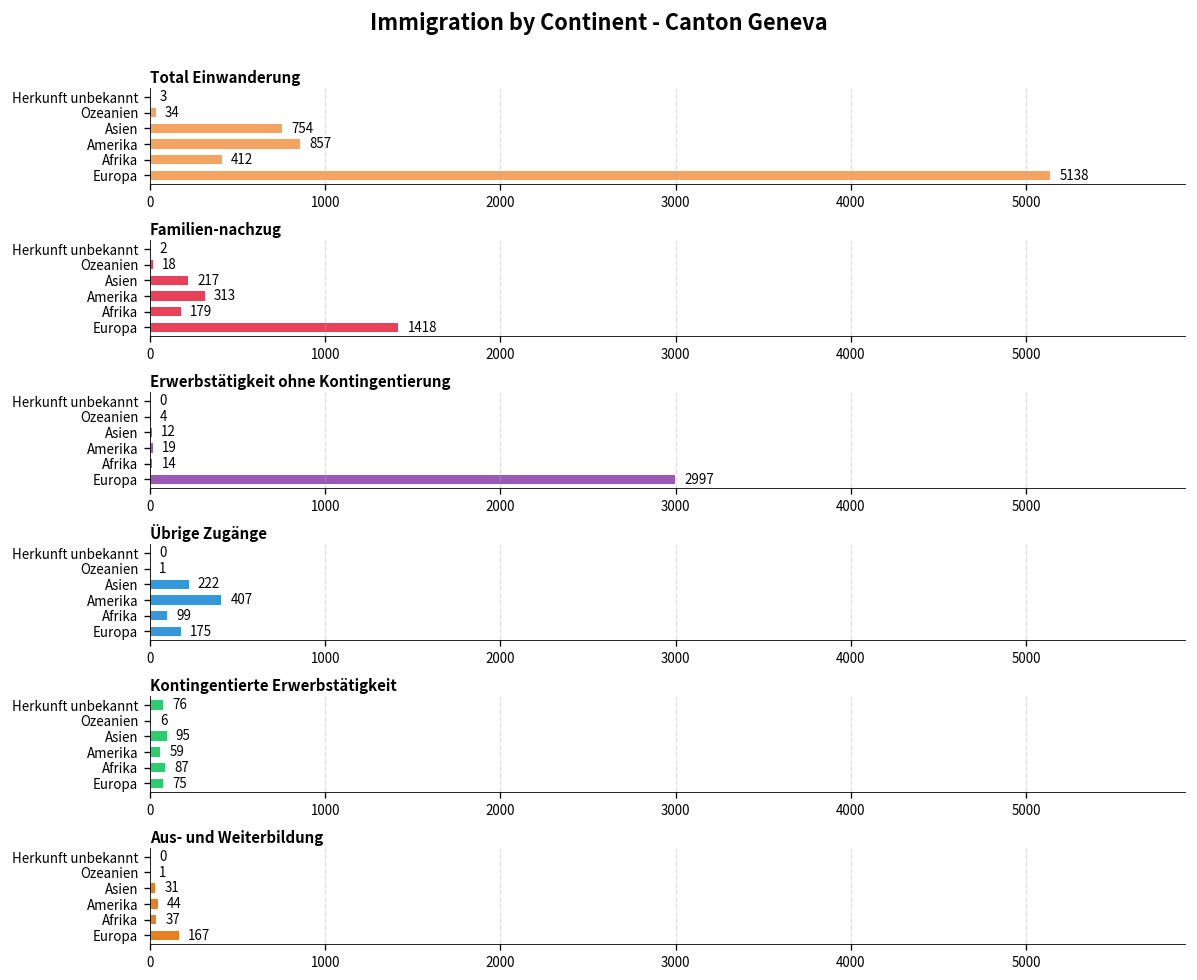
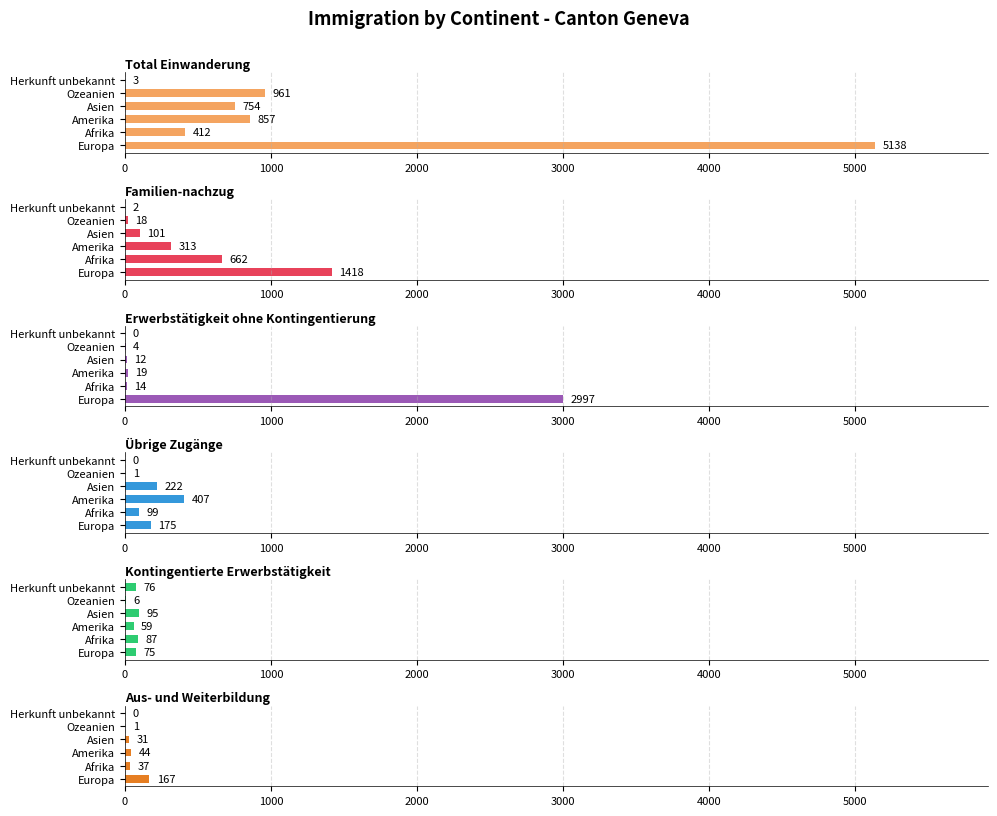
Total Einwanderung, Ozeanien: 34 -> 961
Familien-nachzug, Asien: 217 -> 101
Familien-nachzug, Afrika: 179 -> 662
